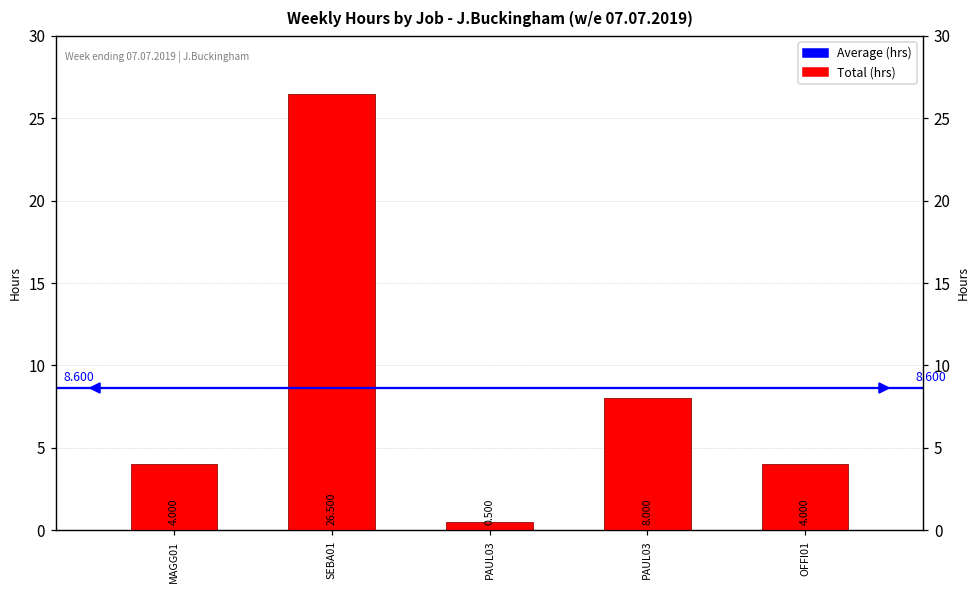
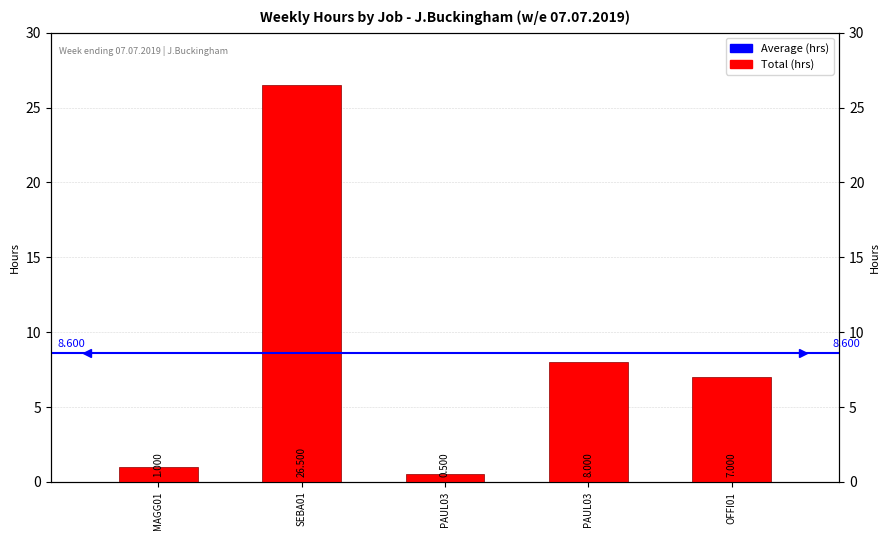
Total (hrs), MAGG01: 4.000 -> 1.000
Total (hrs), OFFI01: 4.000 -> 7.000
